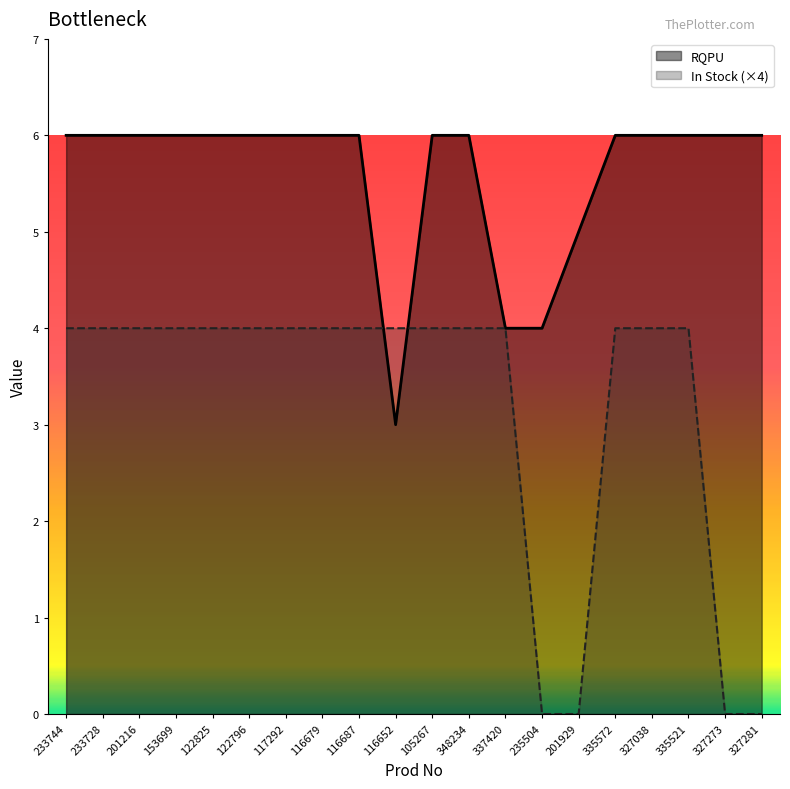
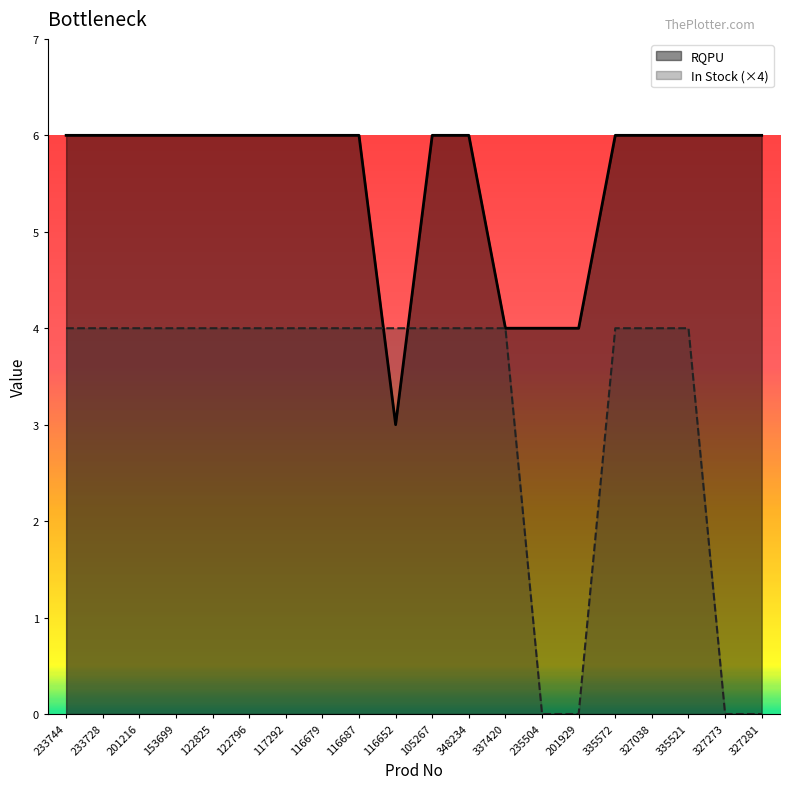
RQPU, 201929: 5 -> 4
